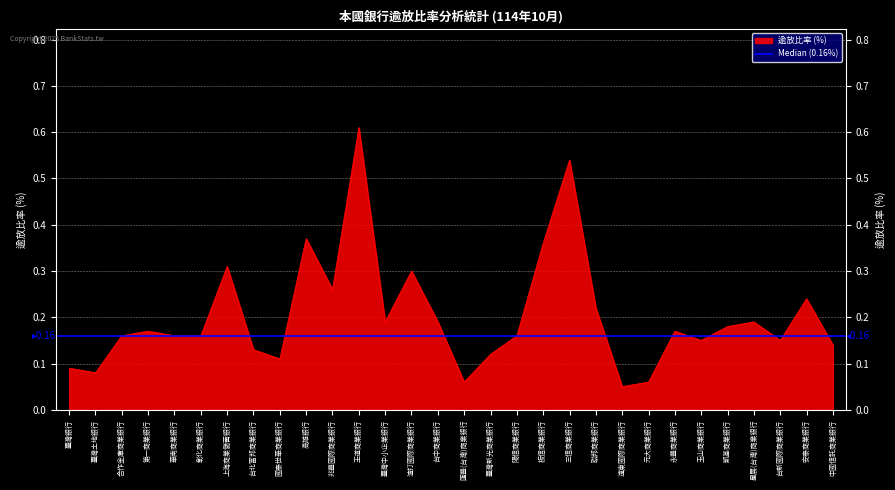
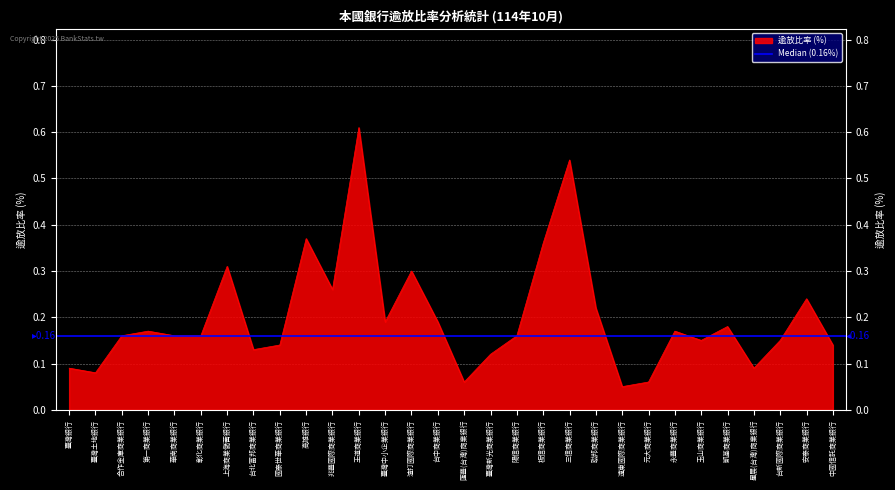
國泰世華商業銀行: 0.11 -> 0.14
星展(台灣)商業銀行: 0.19 -> 0.09
